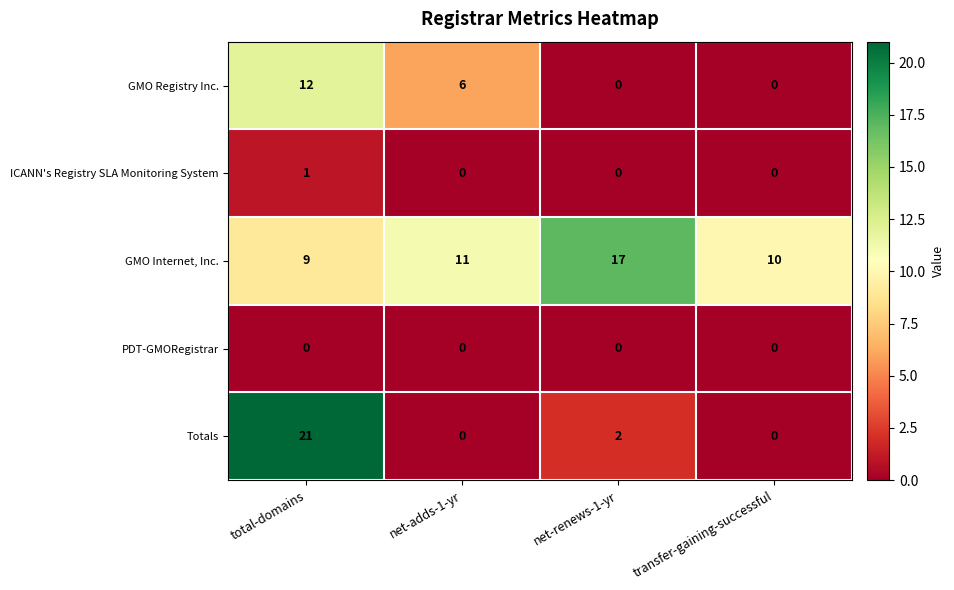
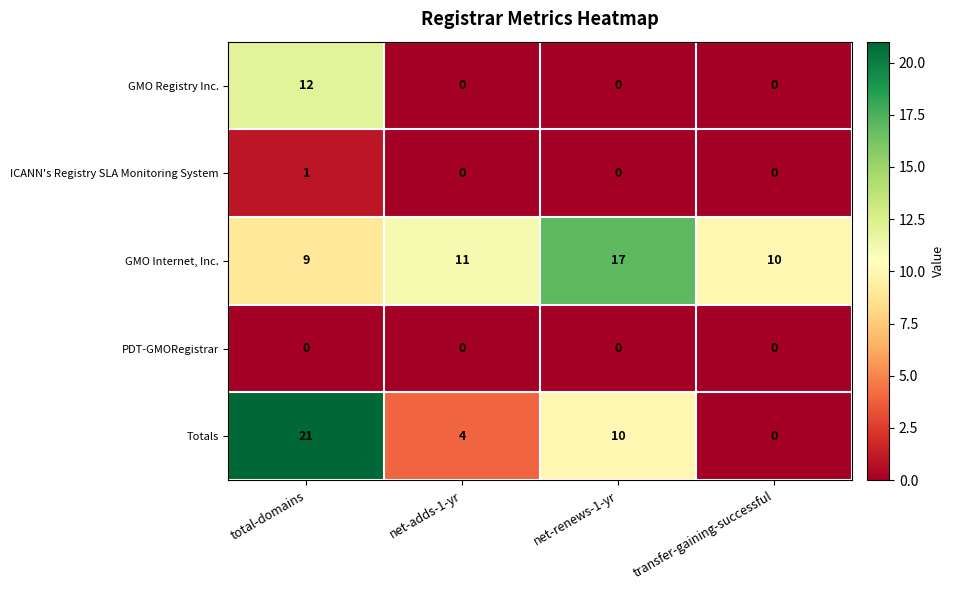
GMO Registry Inc., net-adds-1-yr: 6 -> 0
Totals, net-adds-1-yr: 0 -> 4
Totals, net-renews-1-yr: 2 -> 10
